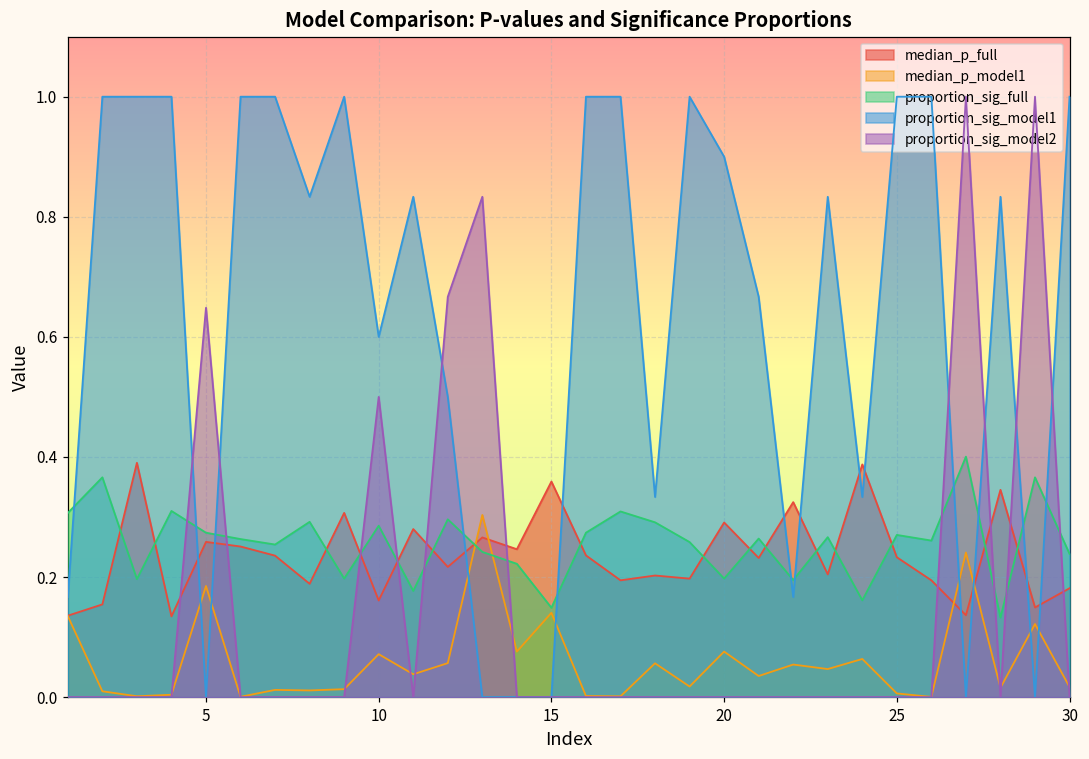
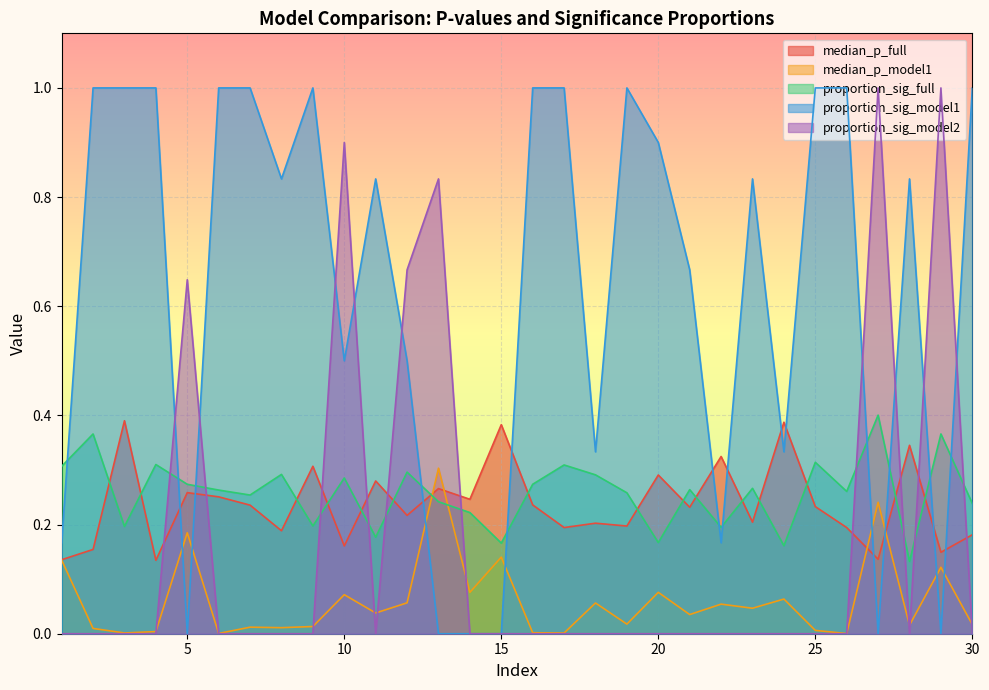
proportion_sig_model1, 10: 0.6 -> 0.5
proportion_sig_model2, 10: 0.5 -> 0.9
median_p_full, 15: 0.36 -> 0.38
proportion_sig_full, 15: 0.15 -> 0.17
proportion_sig_full, 20: 0.20 -> 0.17
proportion_sig_full, 25: 0.27 -> 0.31
